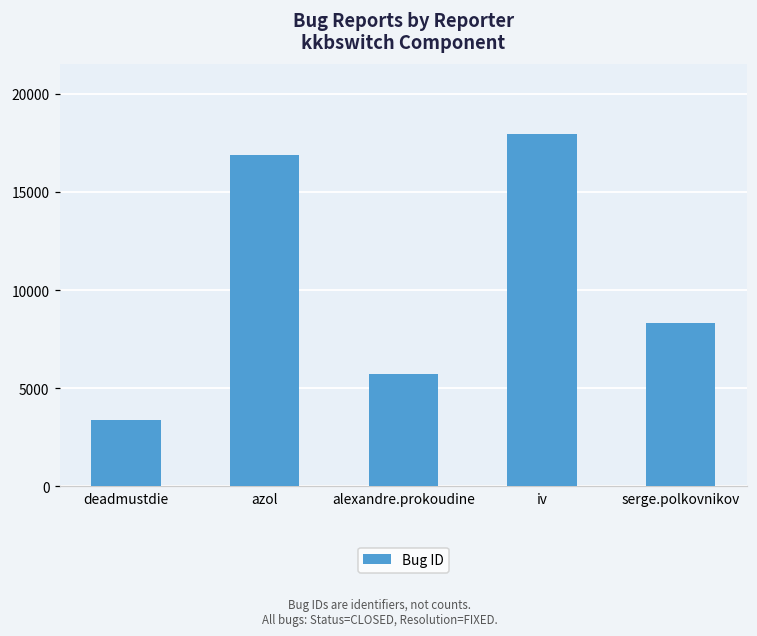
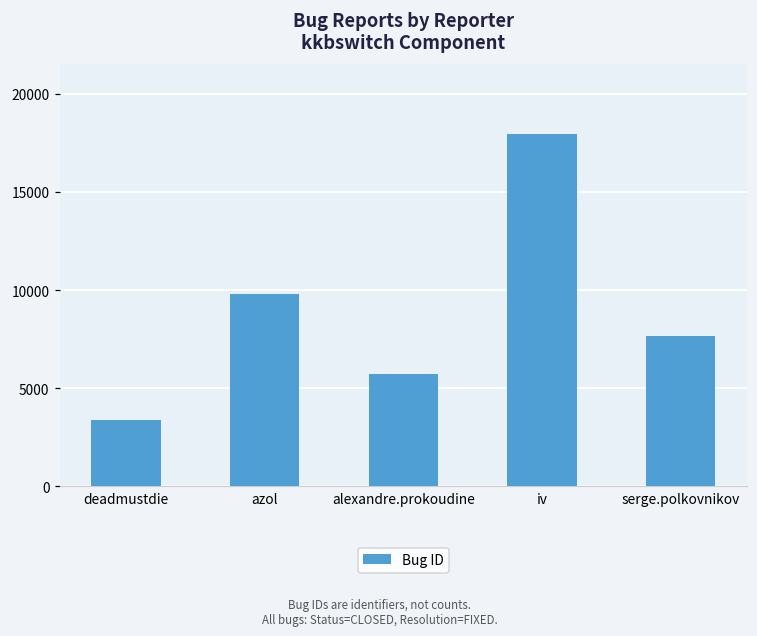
azol: 16900 -> 9800
serge.polkovnikov: 8300 -> 7700
